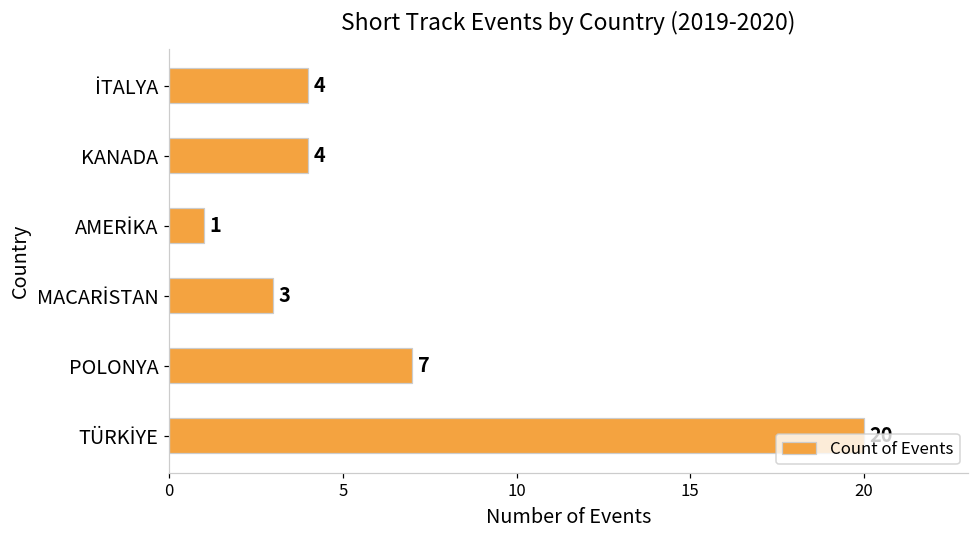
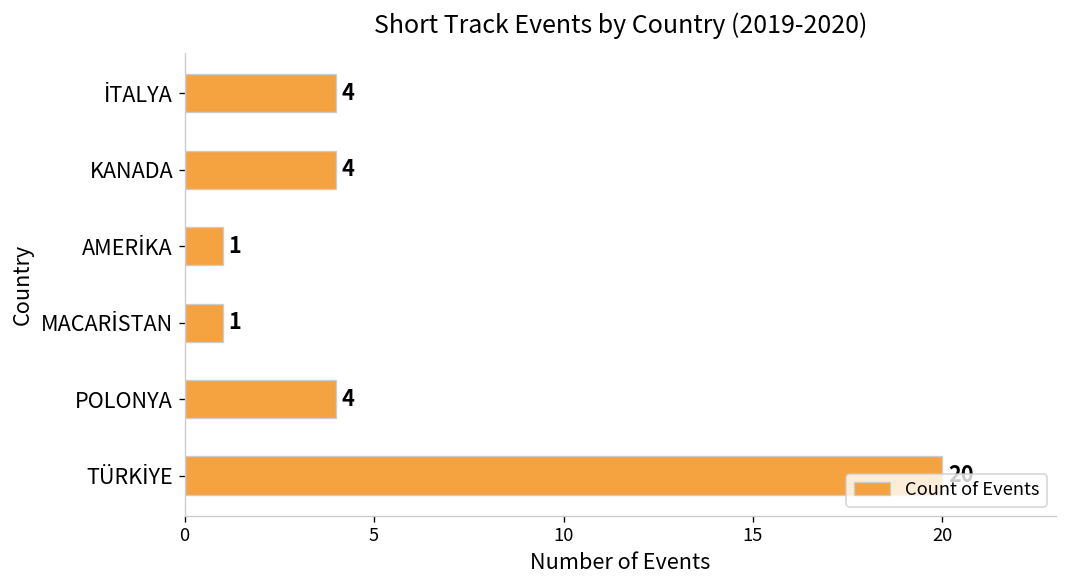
MACARİSTAN: 3 -> 1
POLONYA: 7 -> 4
